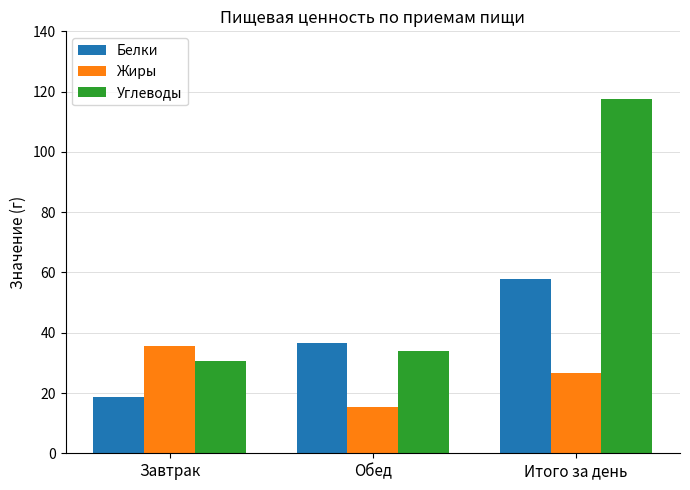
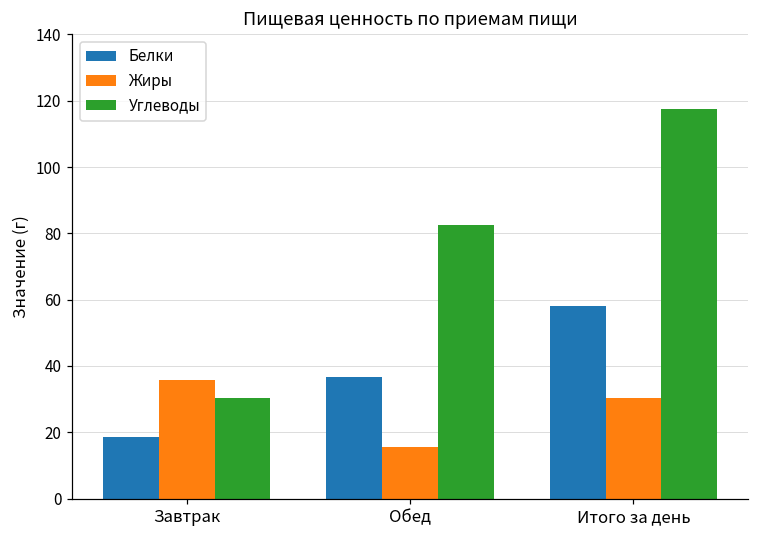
Углеводы, Обед: 34 -> 83
Жиры, Итого за день: 27 -> 30
